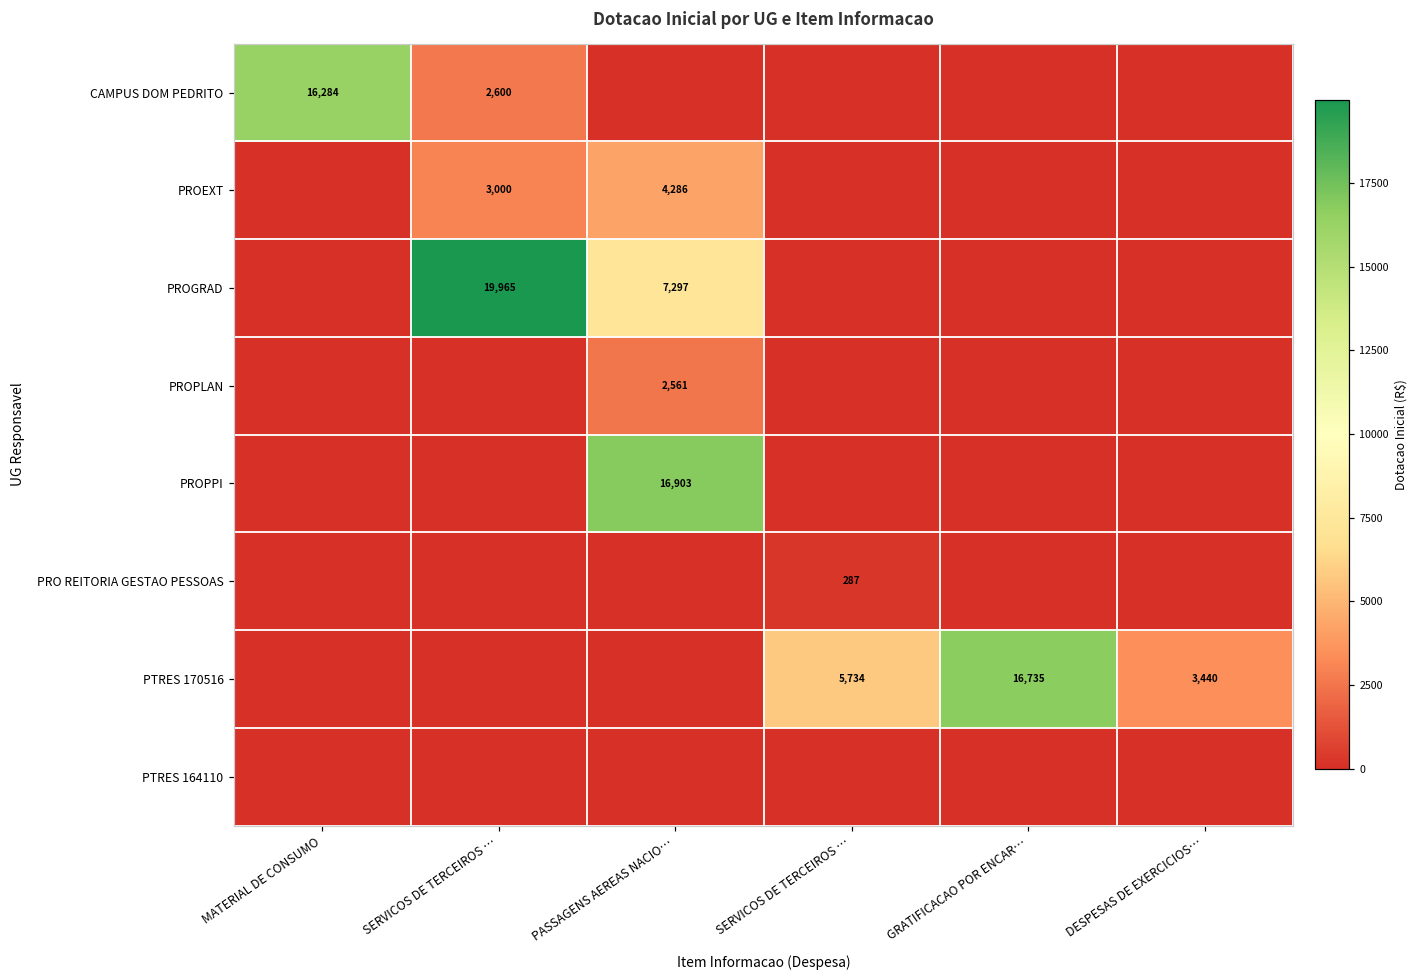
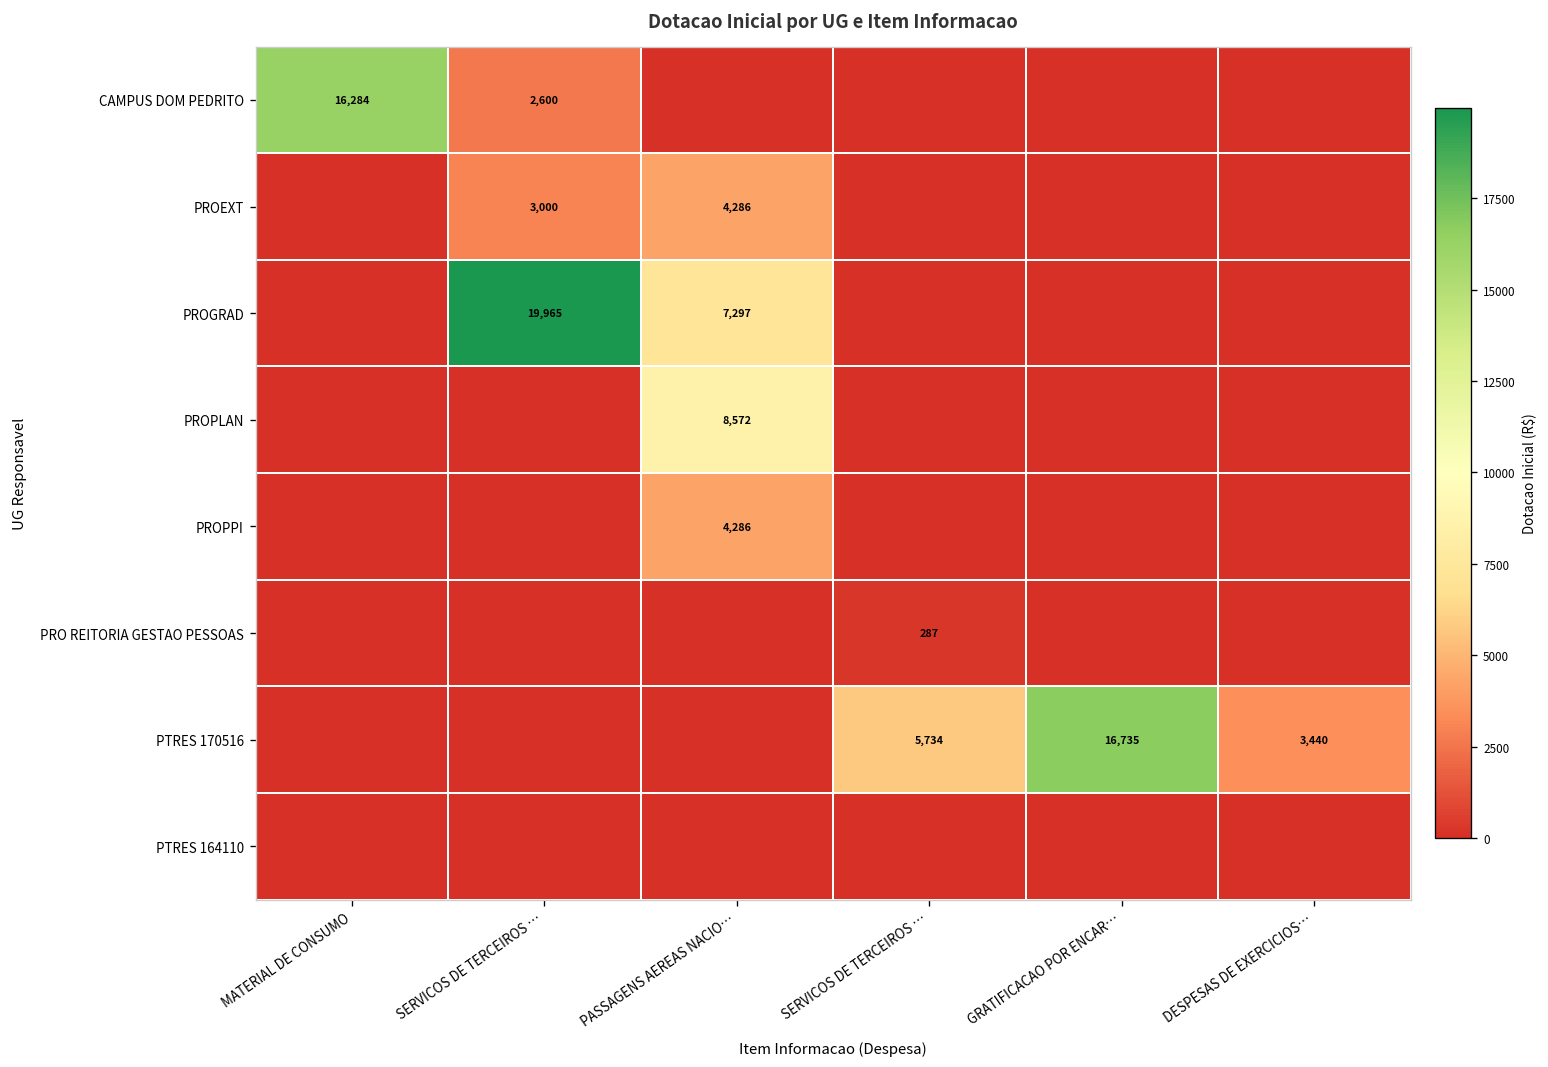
PROPLAN, PASSAGENS AEREAS NACIO…: 2,561 -> 8,572
PROPPI, PASSAGENS AEREAS NACIO…: 16,903 -> 4,286
